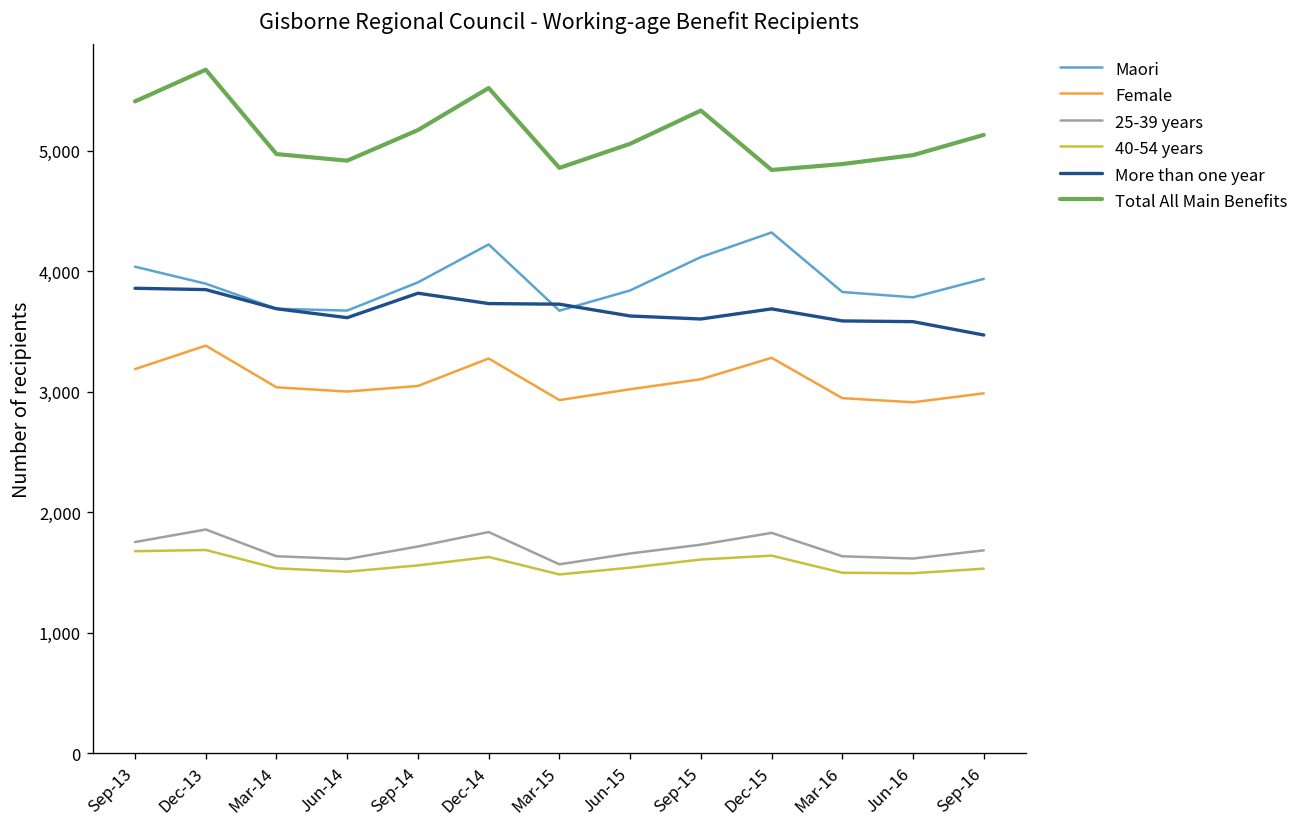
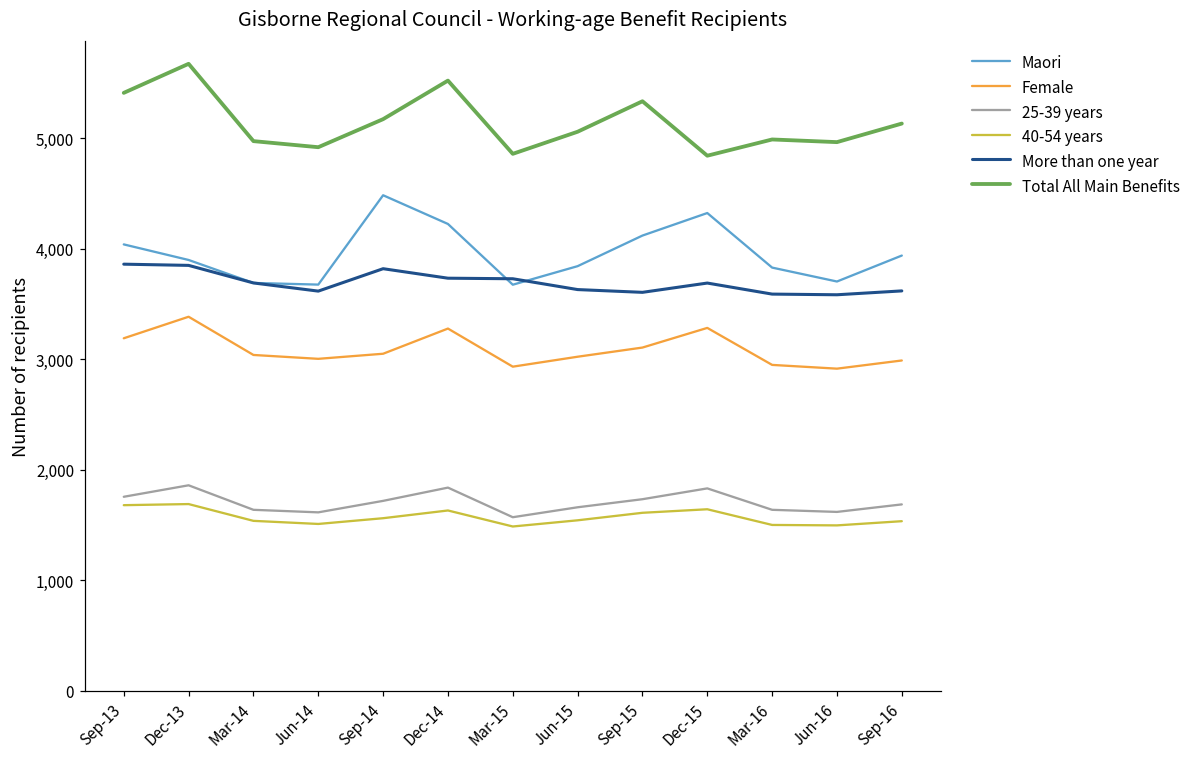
Maori, Sep-14: 3,910 -> 4,480
Total All Main Benefits, Mar-16: 4,890 -> 4,990
Maori, Jun-16: 3,790 -> 3,700
More than one year, Sep-16: 3,470 -> 3,620
